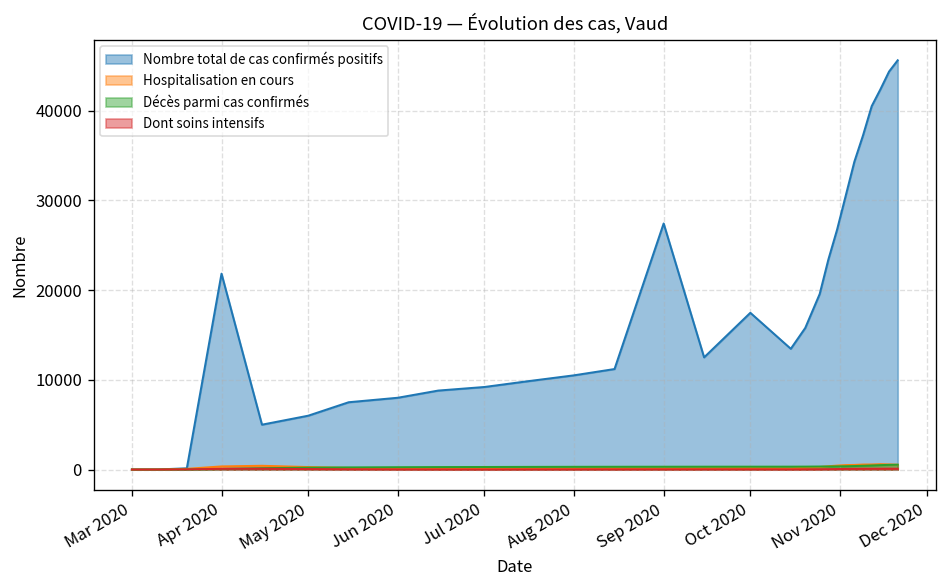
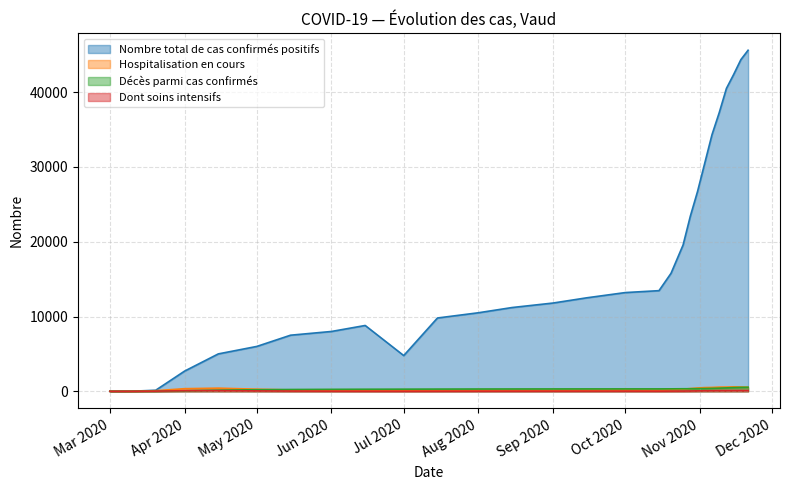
Nombre total de cas confirmés positifs, Apr 2020: 22000 -> 3000
Nombre total de cas confirmés positifs, Jul 2020: 9000 -> 5000
Nombre total de cas confirmés positifs, Sep 2020: 27000 -> 12000
Nombre total de cas confirmés positifs, Oct 2020: 17000 -> 13000
